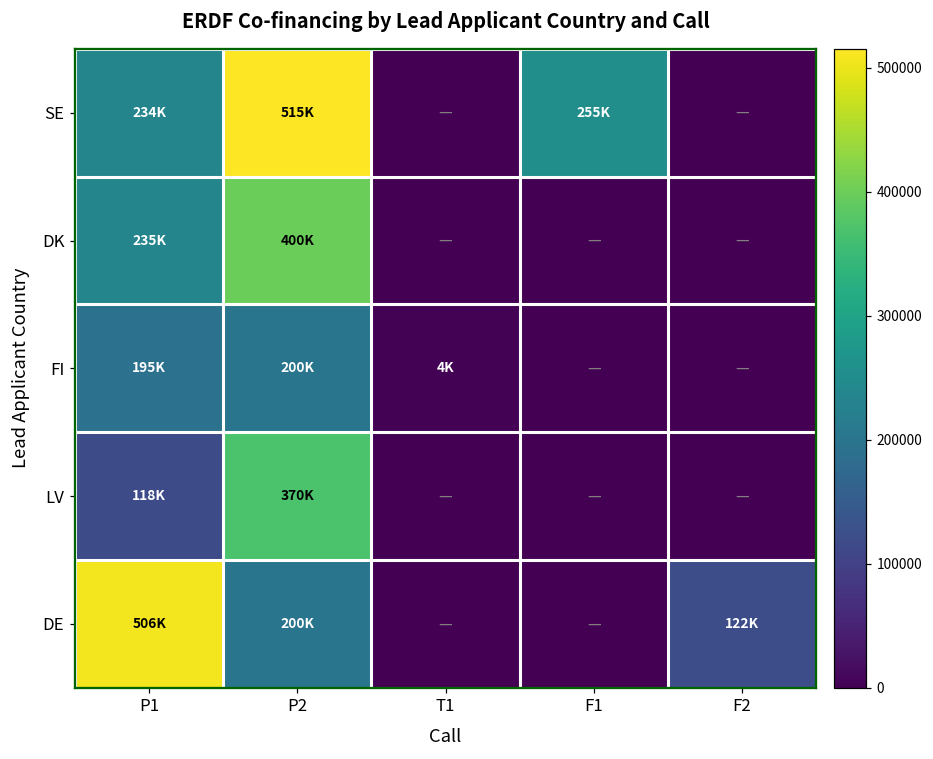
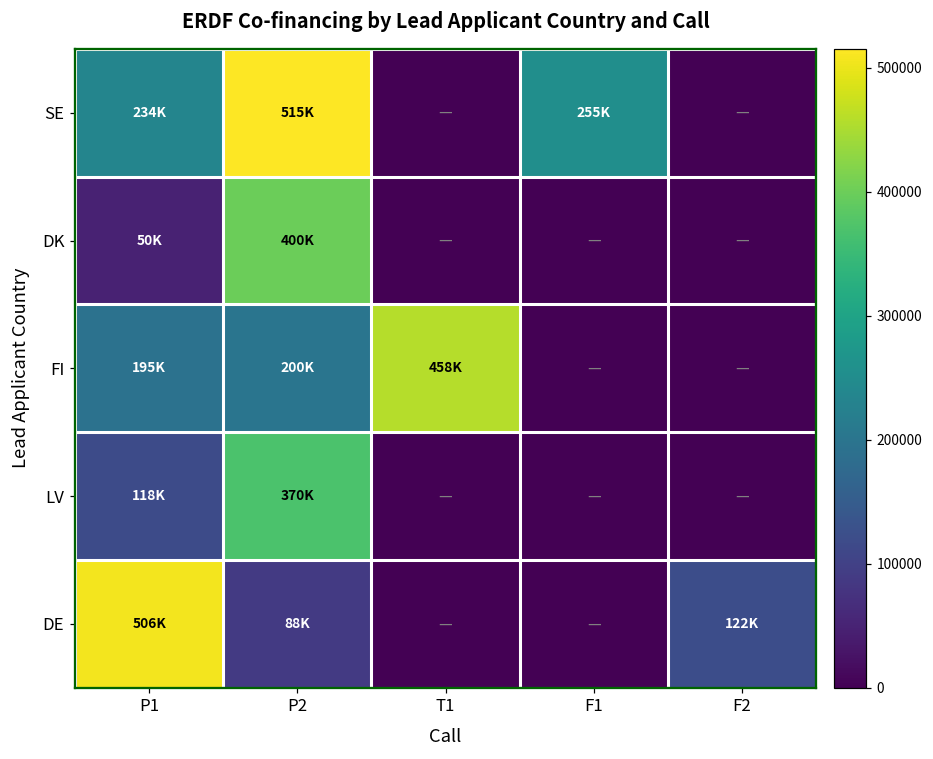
DK, P1: 235K -> 50K
FI, T1: 4K -> 458K
DE, P2: 200K -> 88K
